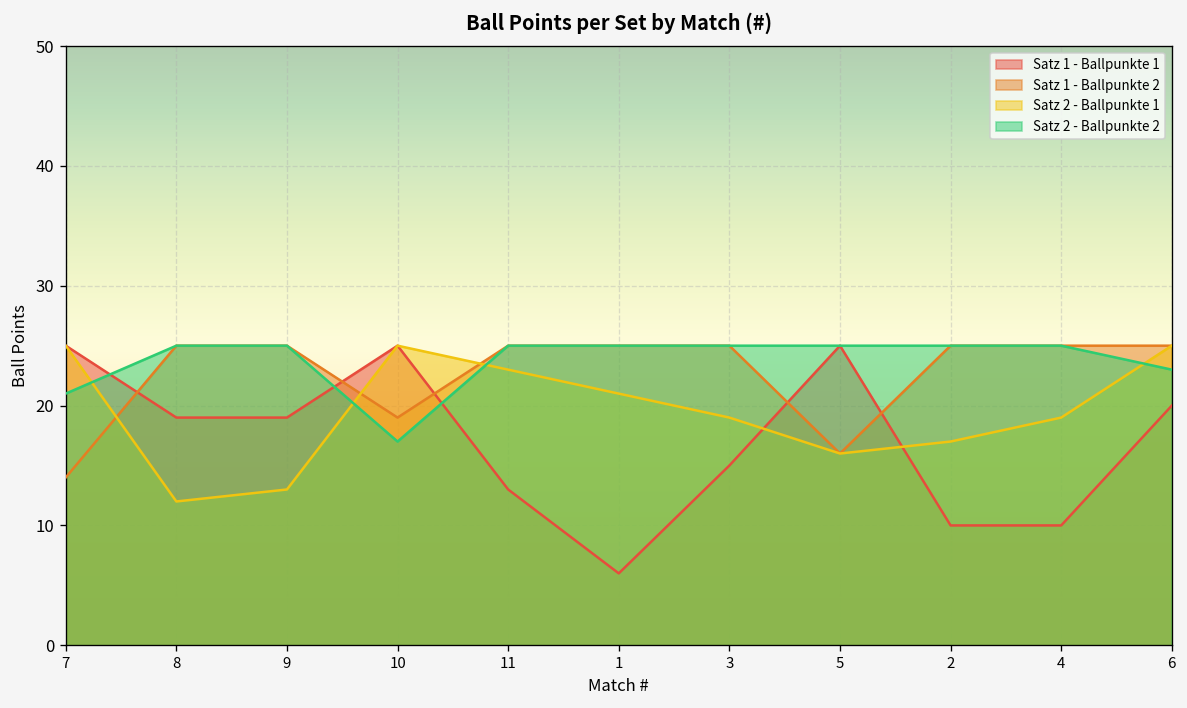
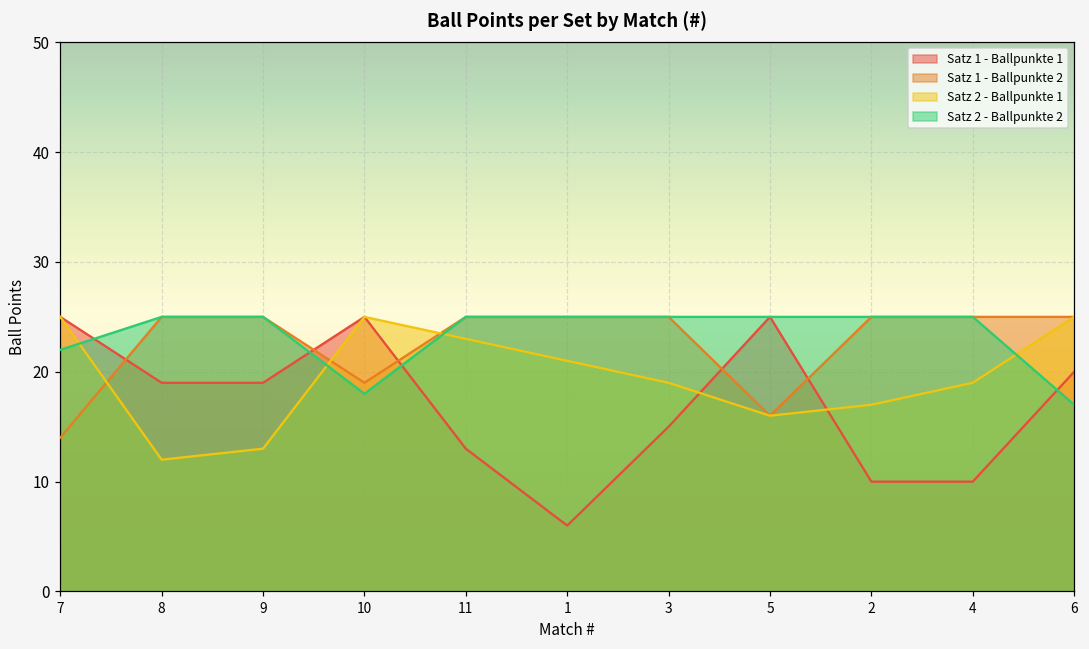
Satz 2 - Ballpunkte 2, 7: 21 -> 22
Satz 2 - Ballpunkte 2, 10: 17 -> 18
Satz 2 - Ballpunkte 2, 6: 23 -> 17
